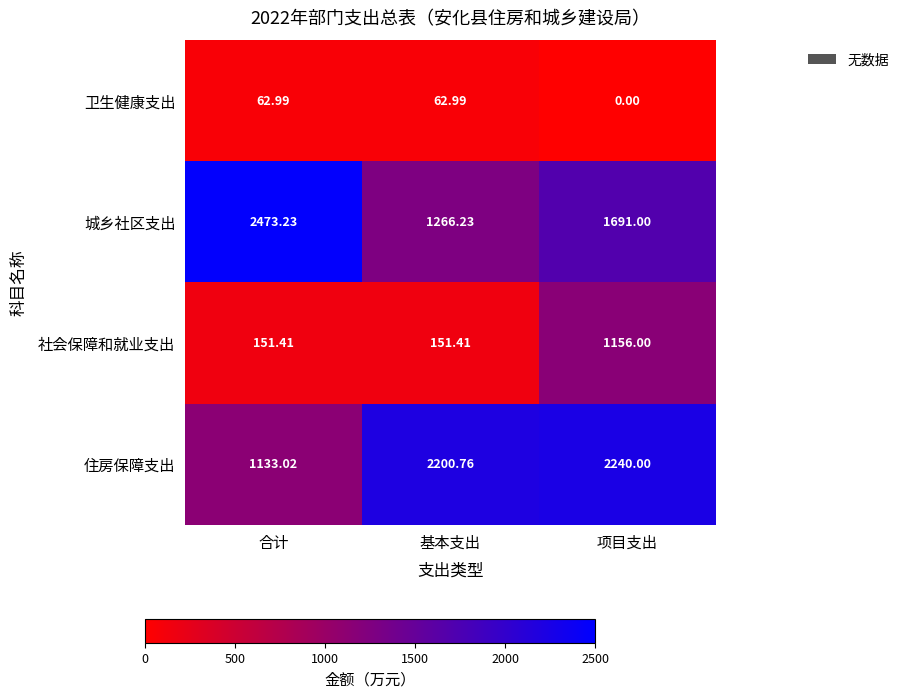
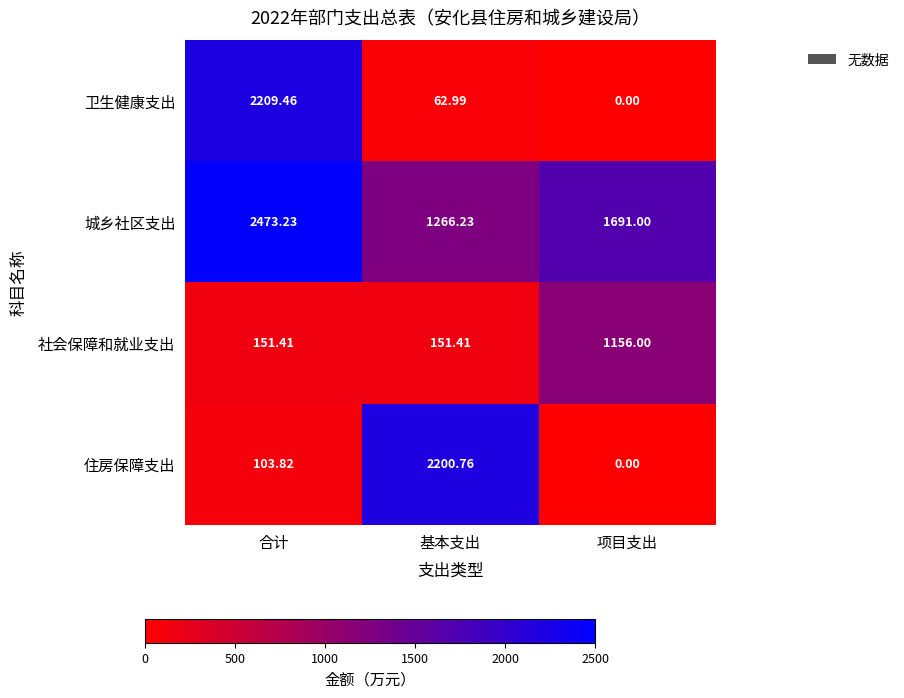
卫生健康支出, 合计: 62.99 -> 2209.46
住房保障支出, 合计: 1133.02 -> 103.82
住房保障支出, 项目支出: 2240.00 -> 0.00
